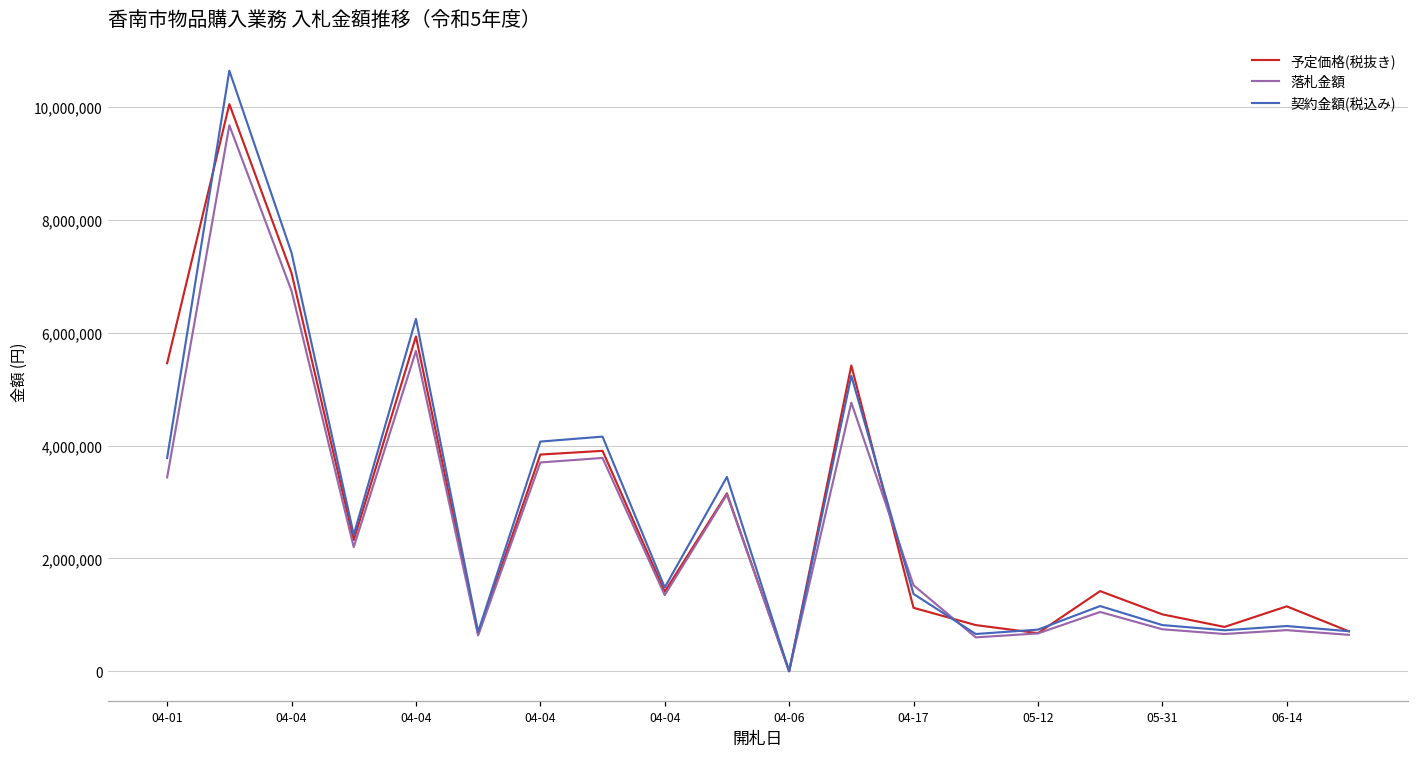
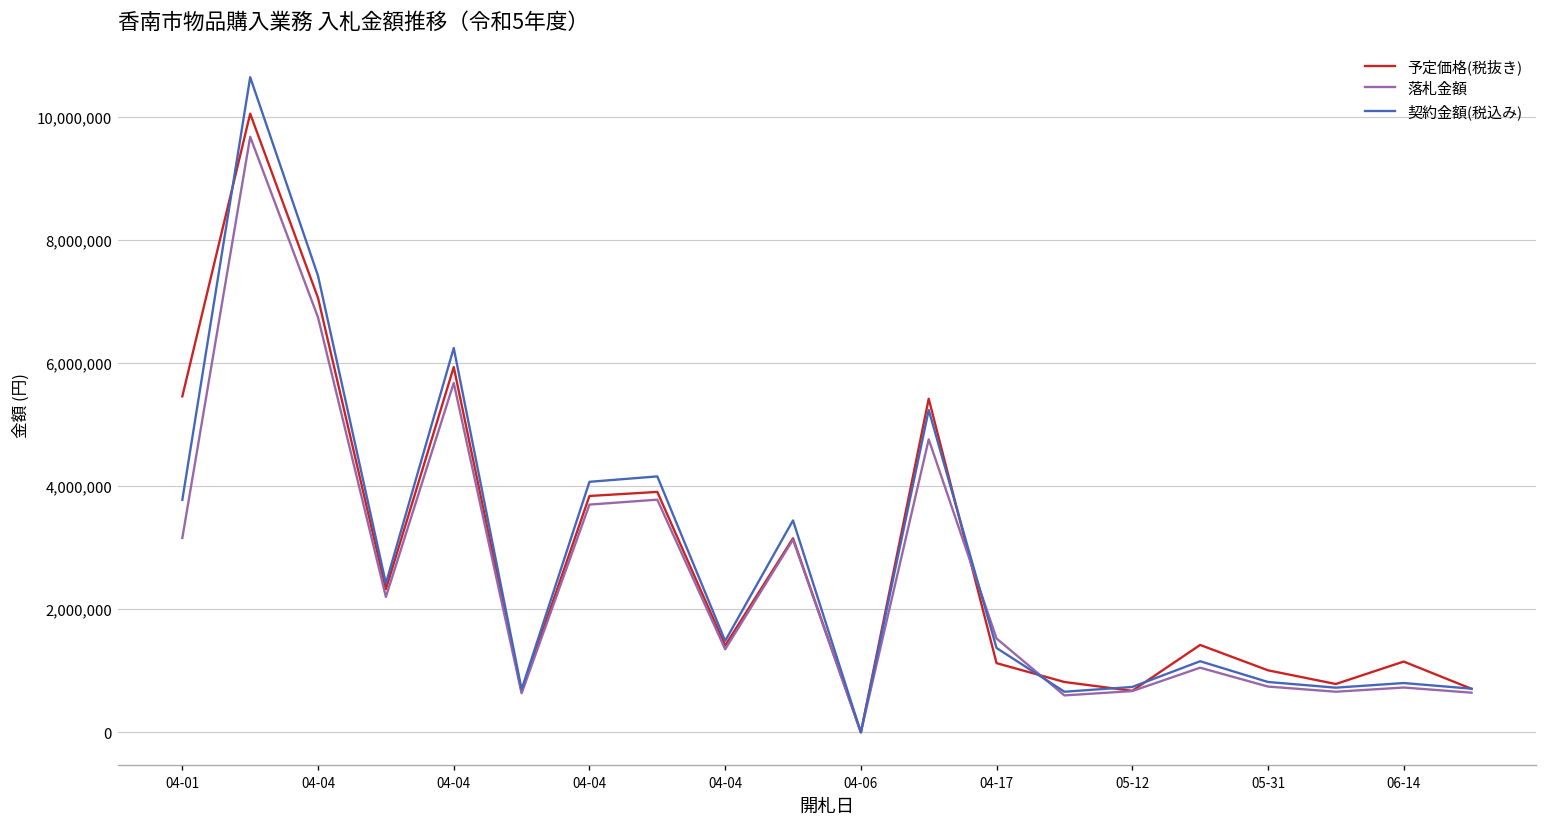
落札金額, 04-01: 3,400,000 -> 3,200,000
